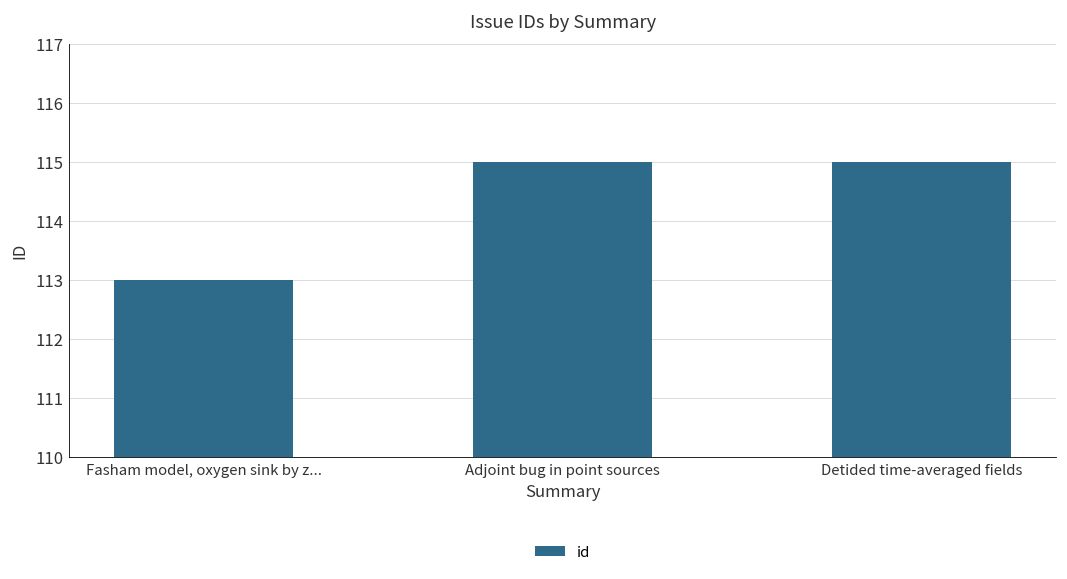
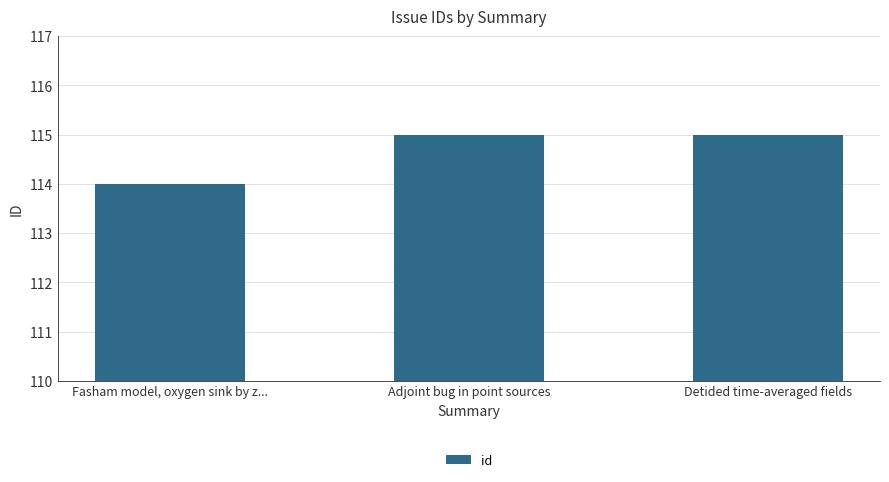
Fasham model, oxygen sink by z...: 113 -> 114
